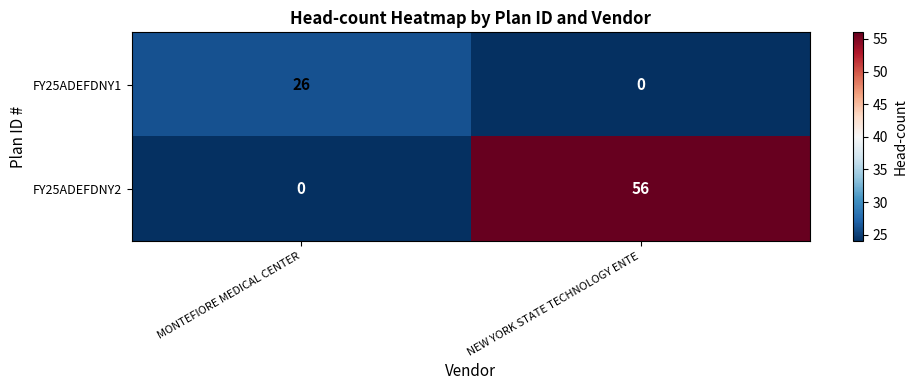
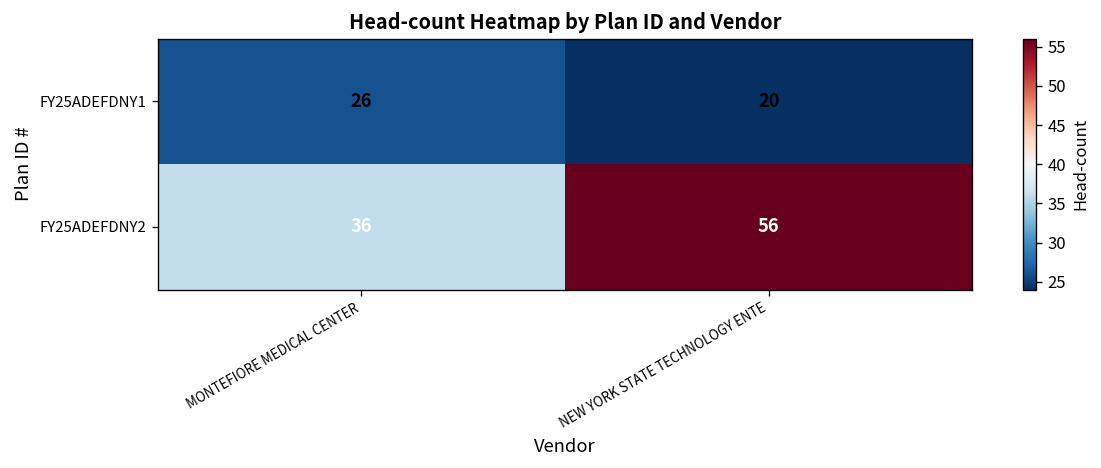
FY25ADEFDNY1, NEW YORK STATE TECHNOLOGY ENTE: 0 -> 20
FY25ADEFDNY2, MONTEFIORE MEDICAL CENTER: 0 -> 36
